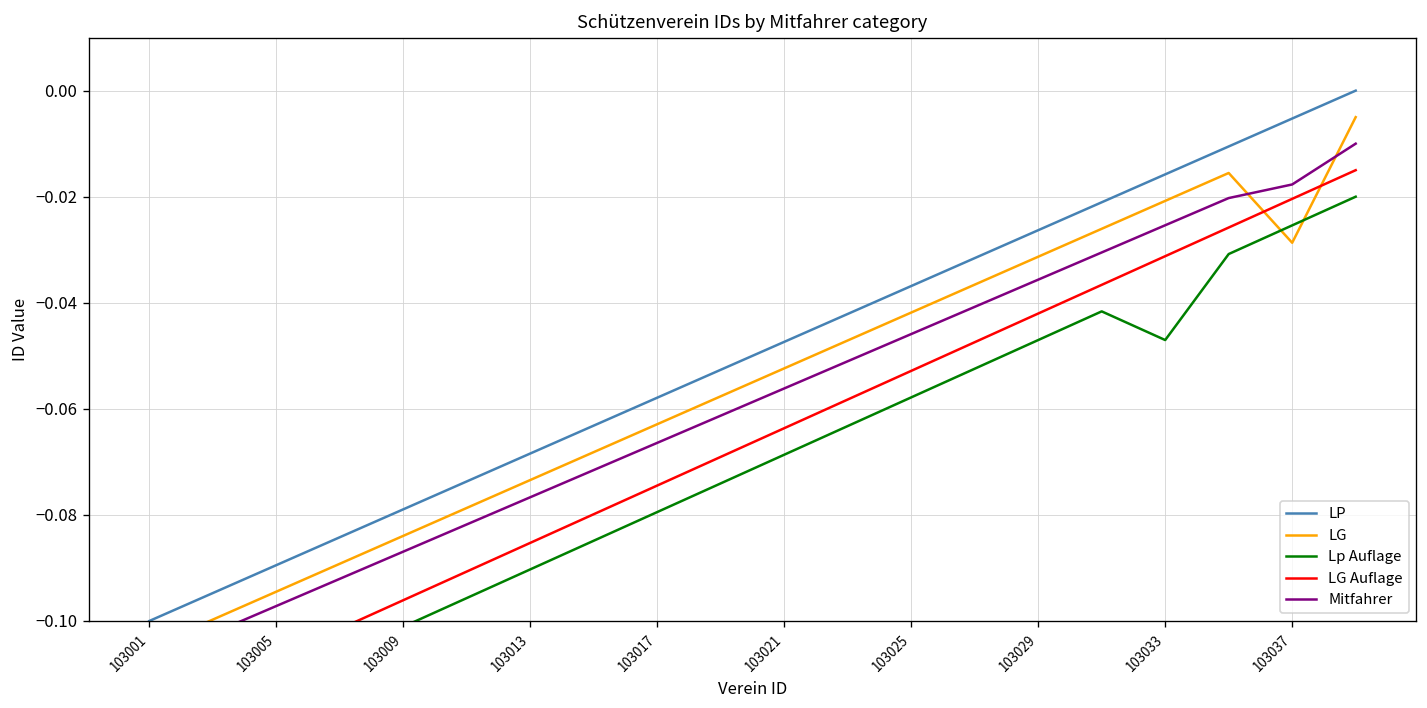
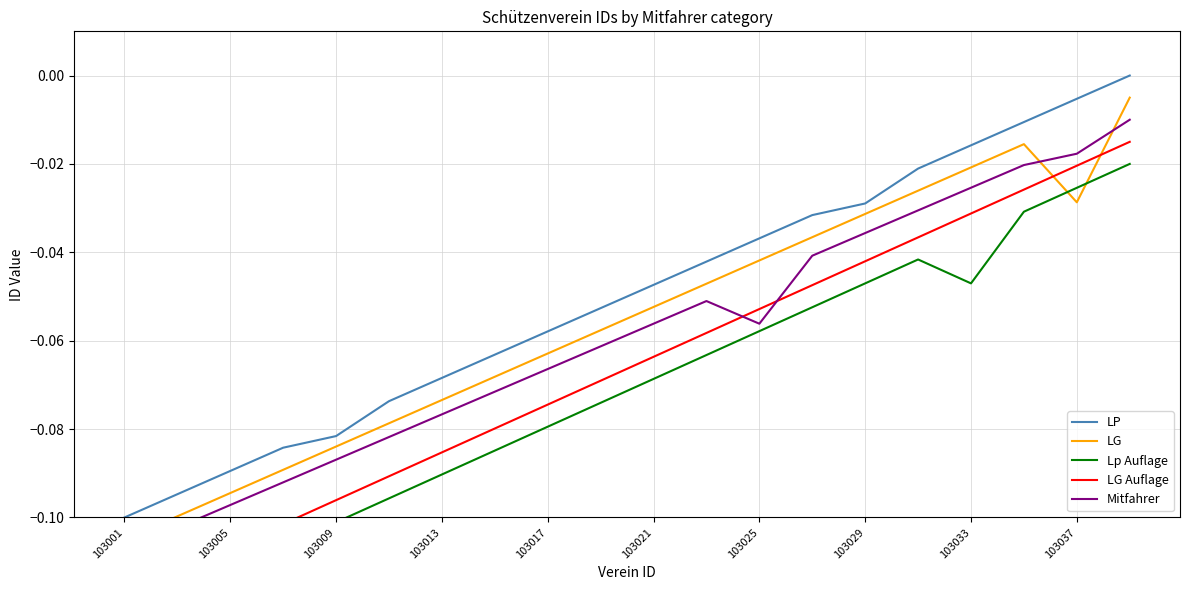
LP, 103009: -0.079 -> -0.082
Mitfahrer, 103025: -0.046 -> -0.056
LP, 103029: -0.026 -> -0.029
